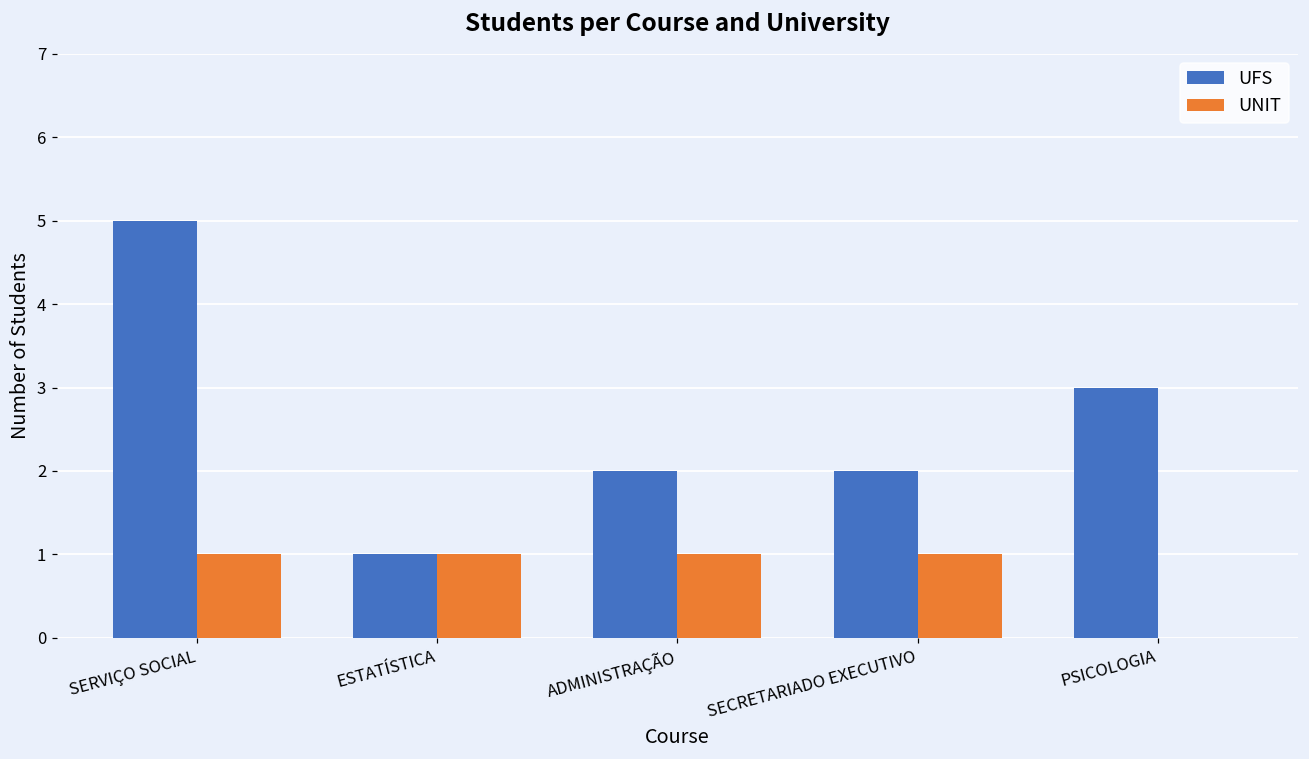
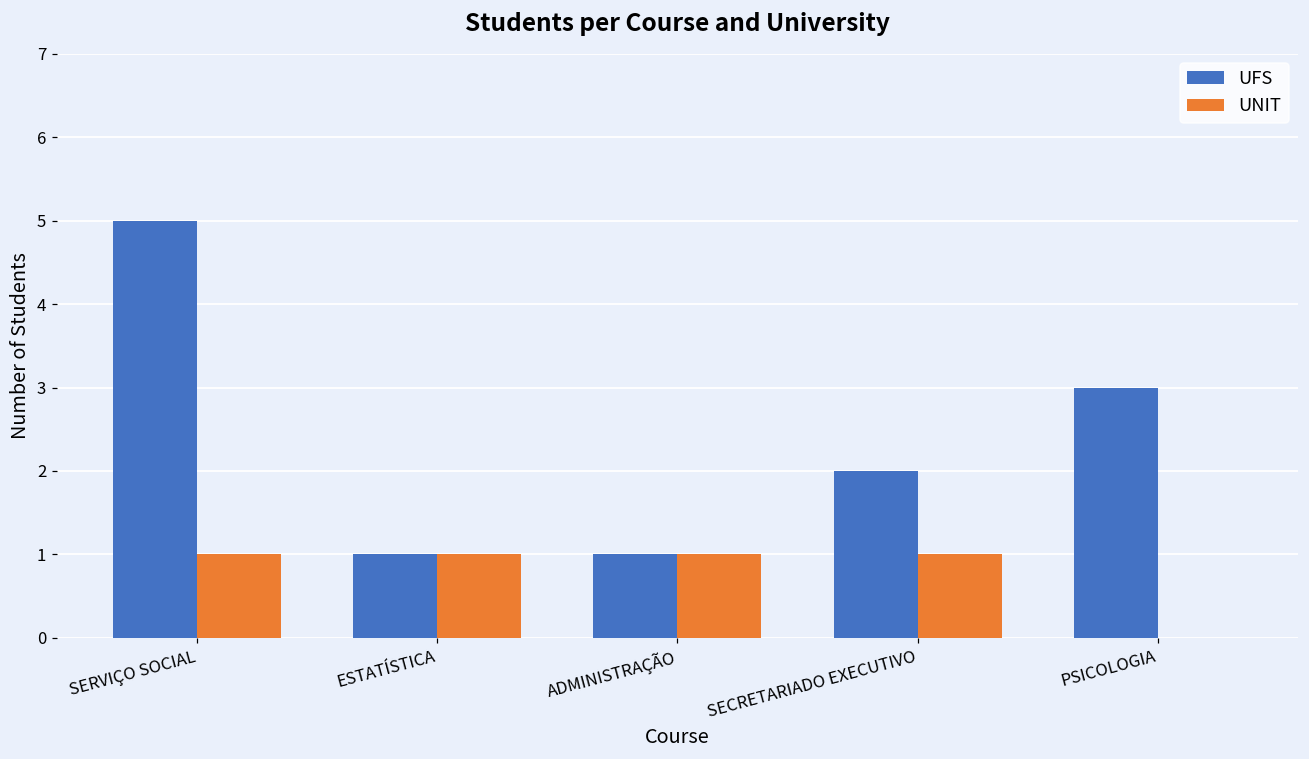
UFS, ADMINISTRAÇÃO: 2 -> 1
